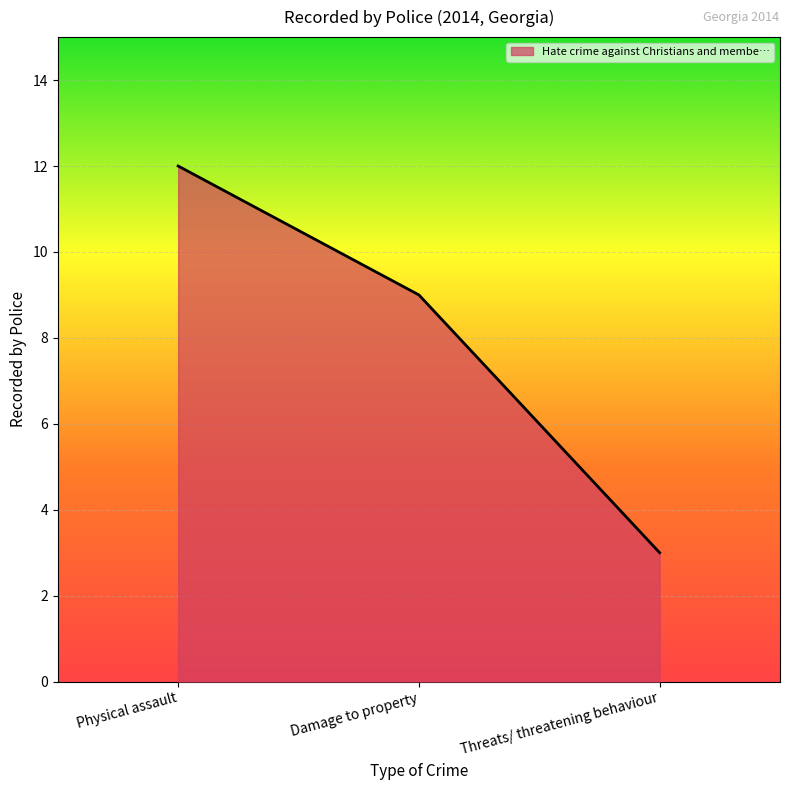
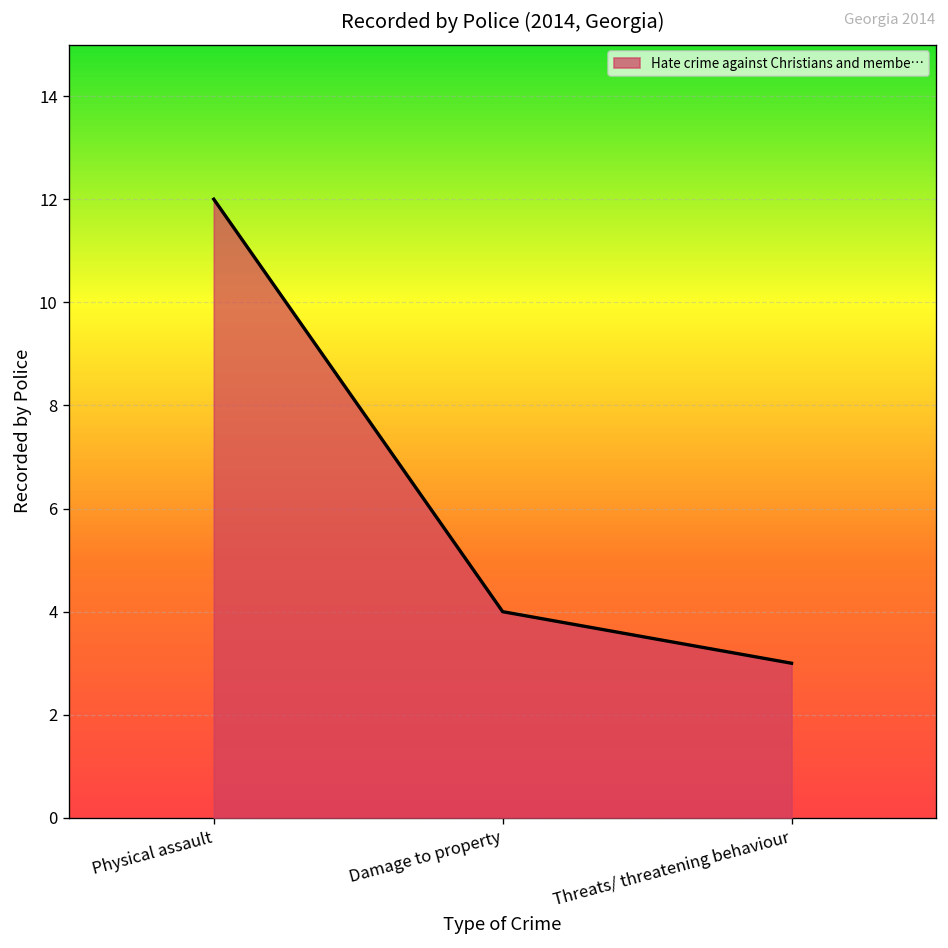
Damage to property: 9 -> 4
